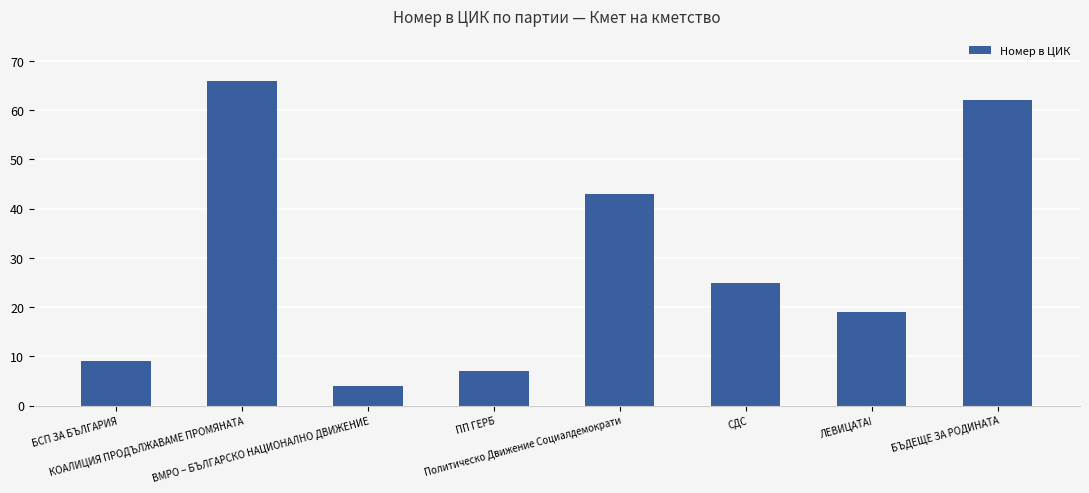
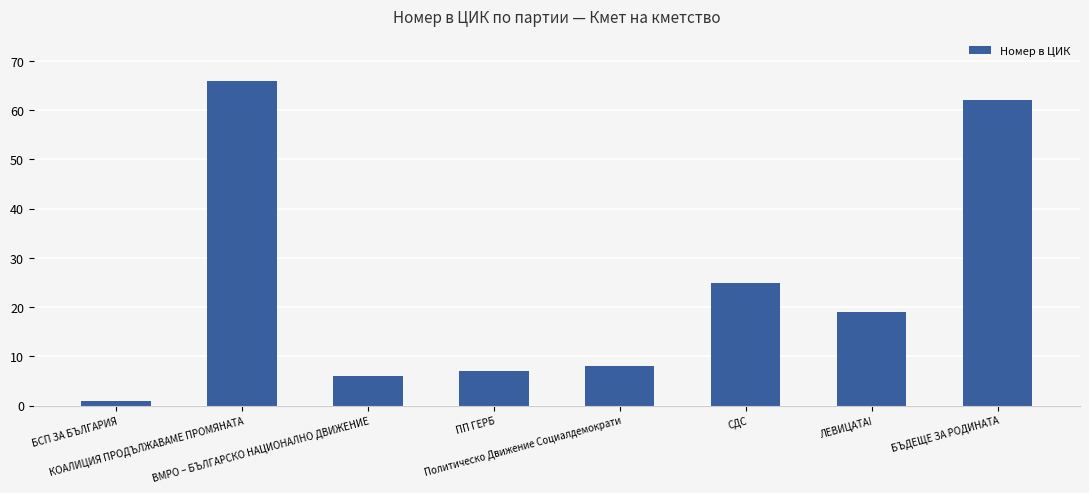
БСП ЗА БЪЛГАРИЯ: 9 -> 1
ВМРО – БЪЛГАРСКО НАЦИОНАЛНО ДВИЖЕНИЕ: 4 -> 6
Политическо Движение Социалдемократи: 43 -> 8
